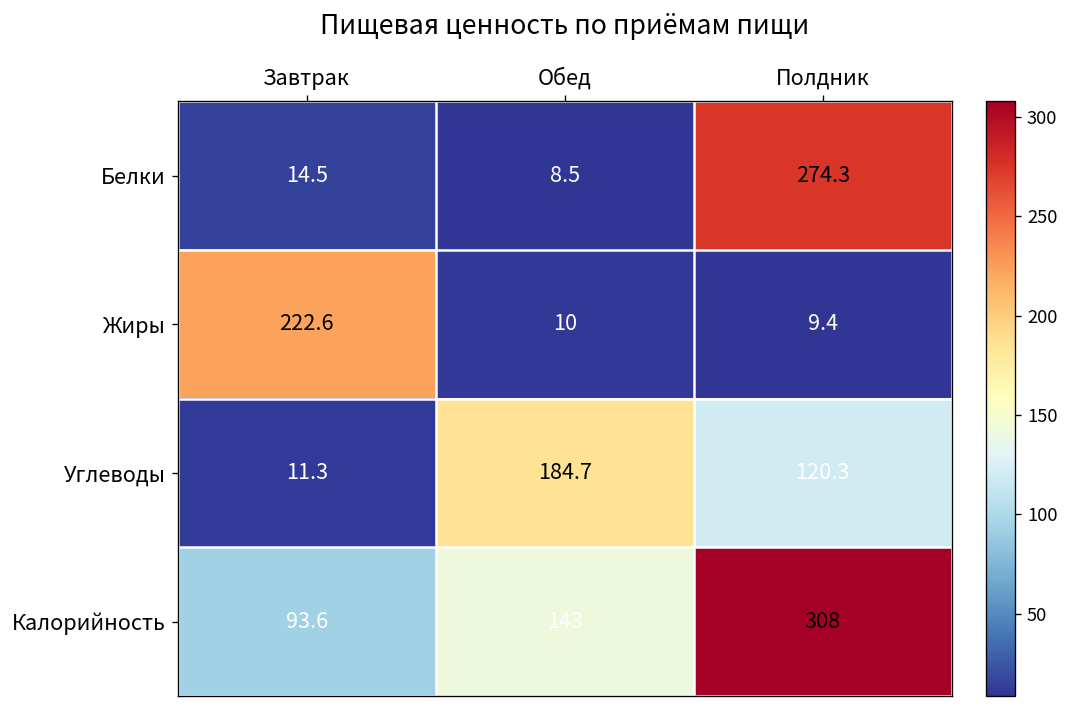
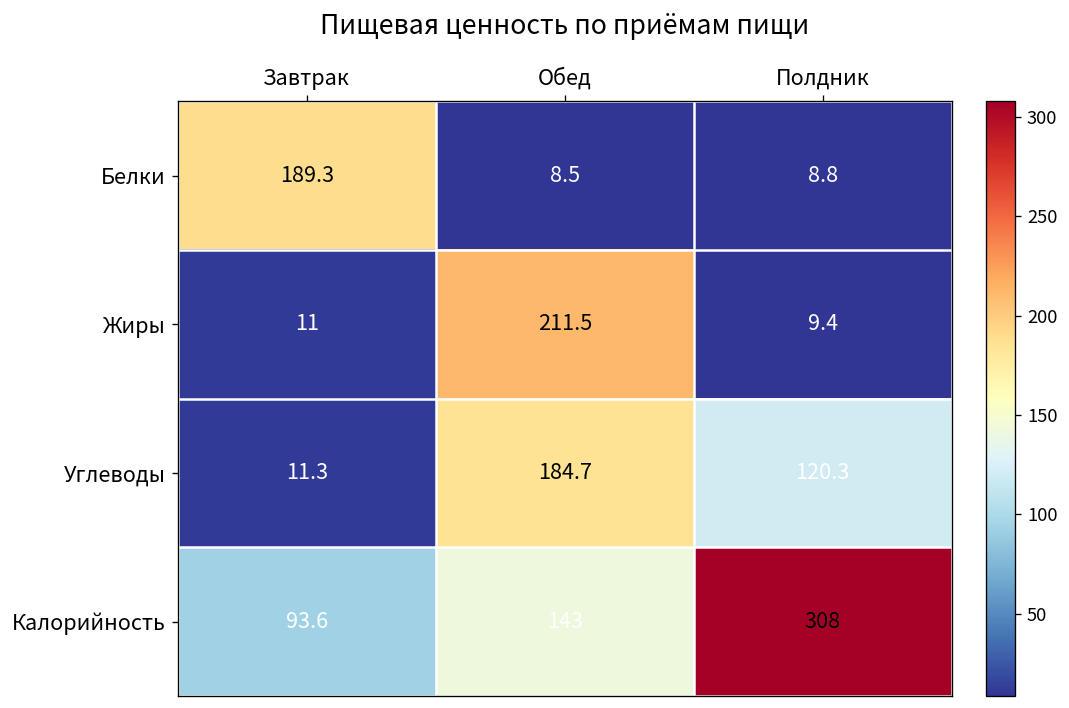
Белки, Завтрак: 14.5 -> 189.3
Белки, Полдник: 274.3 -> 8.8
Жиры, Завтрак: 222.6 -> 11
Жиры, Обед: 10 -> 211.5
